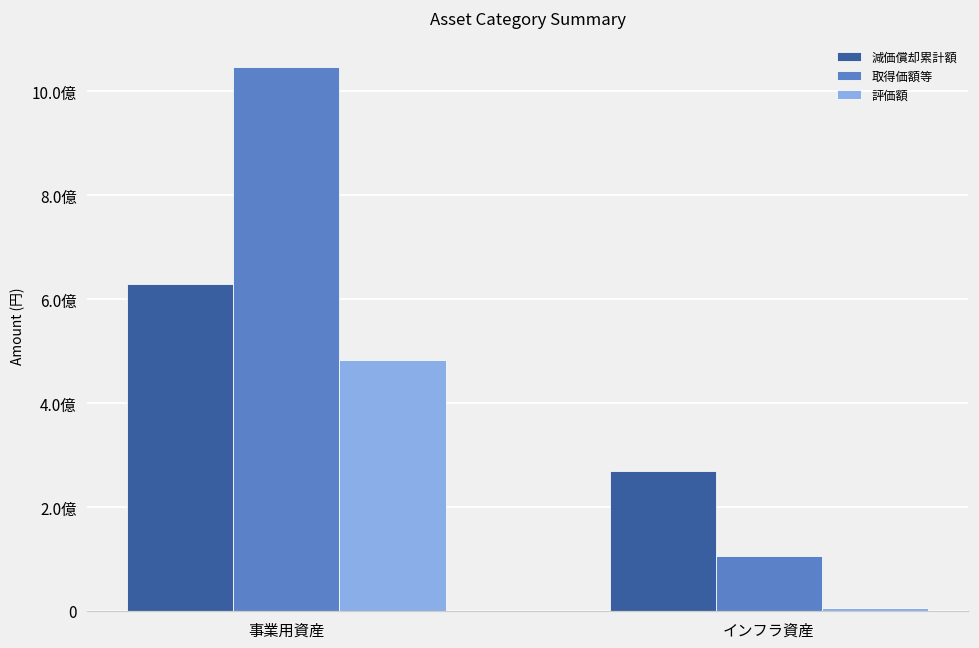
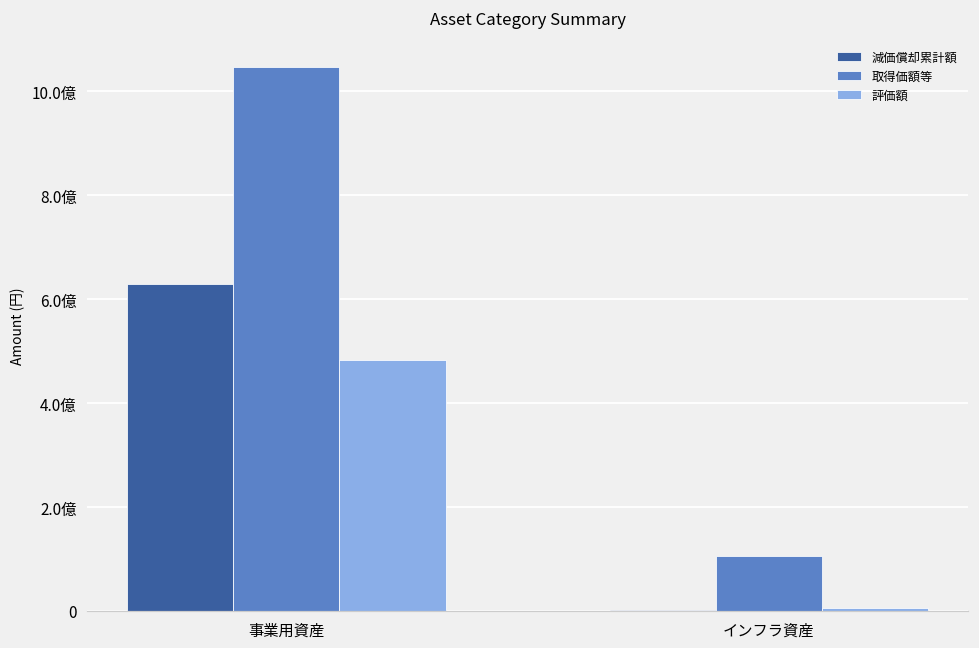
減価償却累計額, インフラ資産: 2.7億 -> 0.0億
